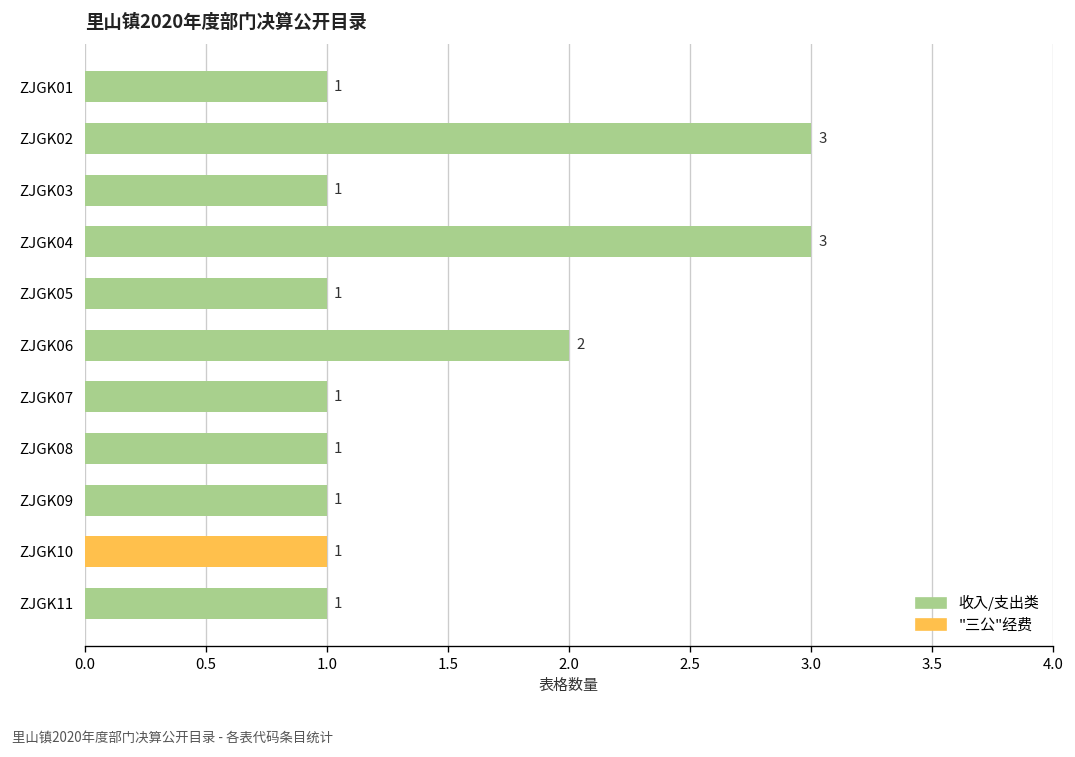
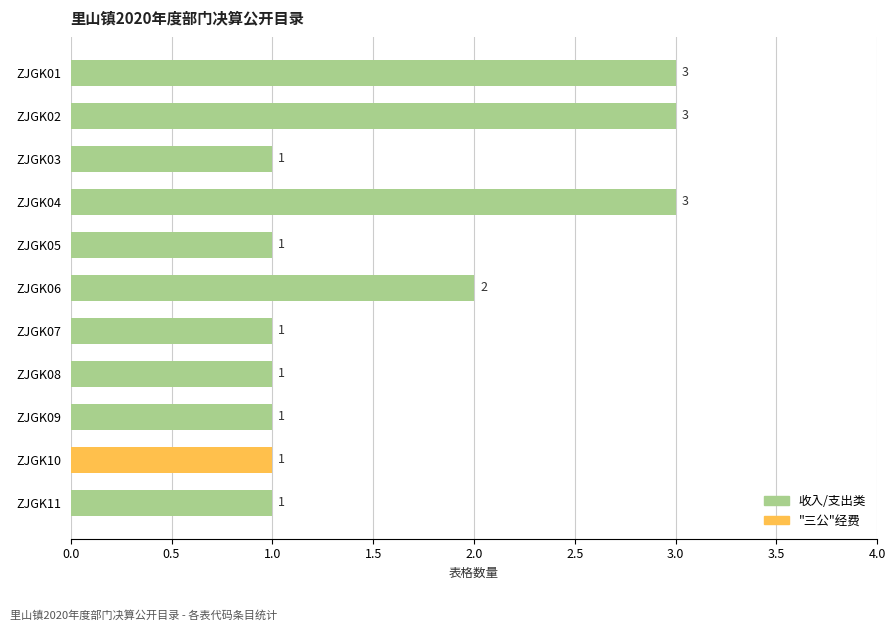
ZJGK01: 1 -> 3
